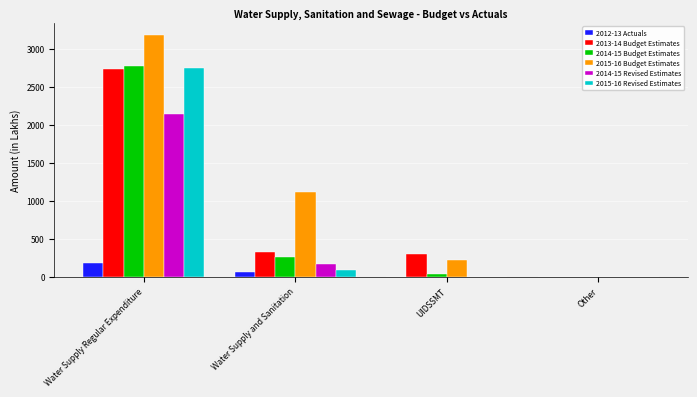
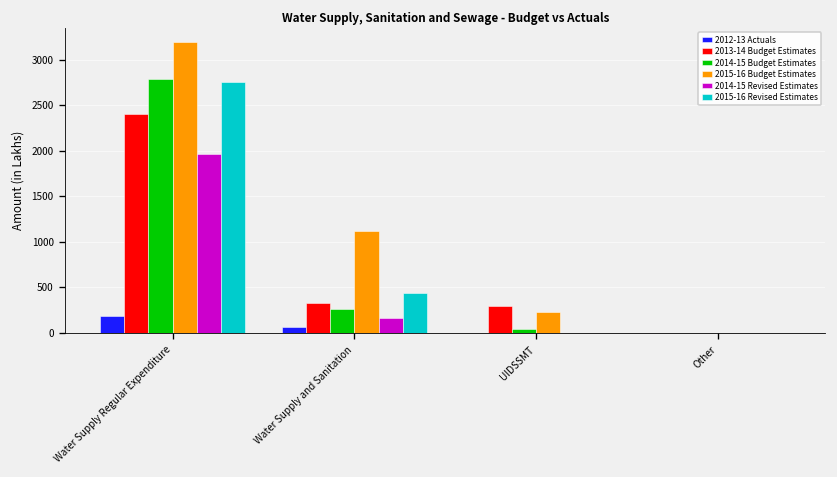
2013-14 Budget Estimates, Water Supply Regular Expenditure: 2700 -> 2400
2014-15 Revised Estimates, Water Supply Regular Expenditure: 2100 -> 2000
2015-16 Revised Estimates, Water Supply and Sanitation: 100 -> 400
